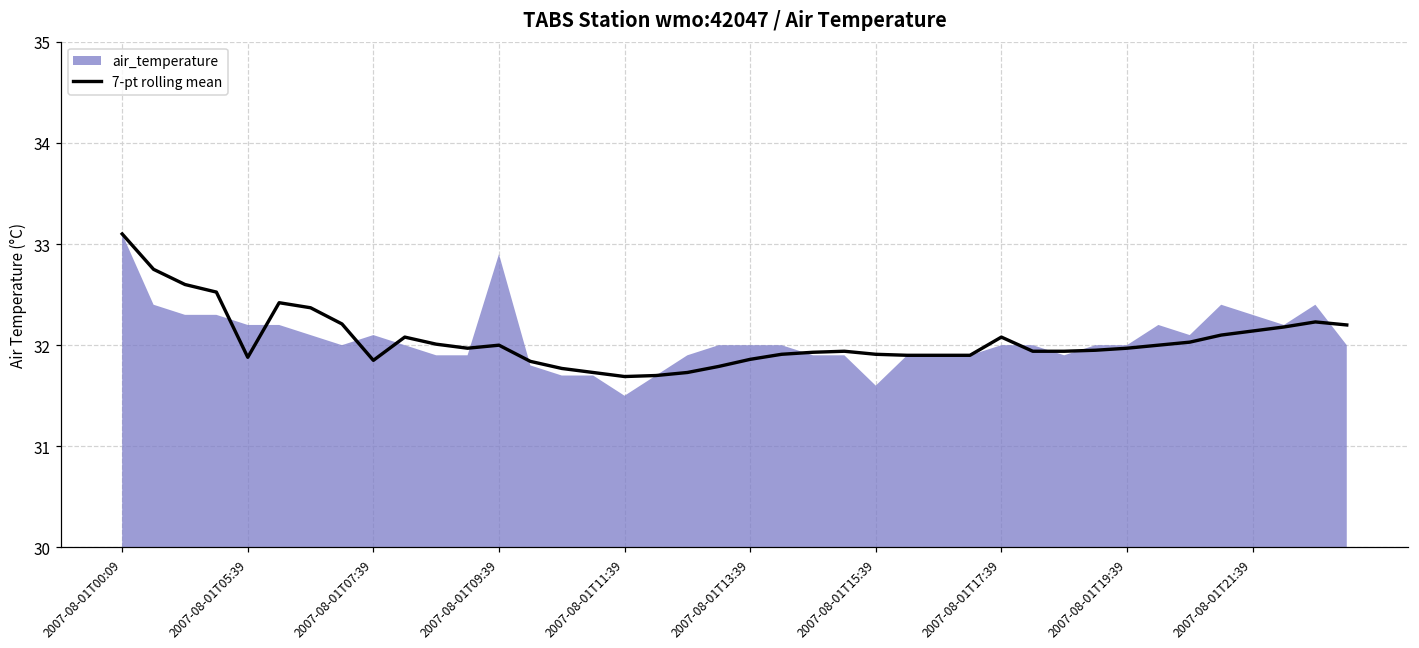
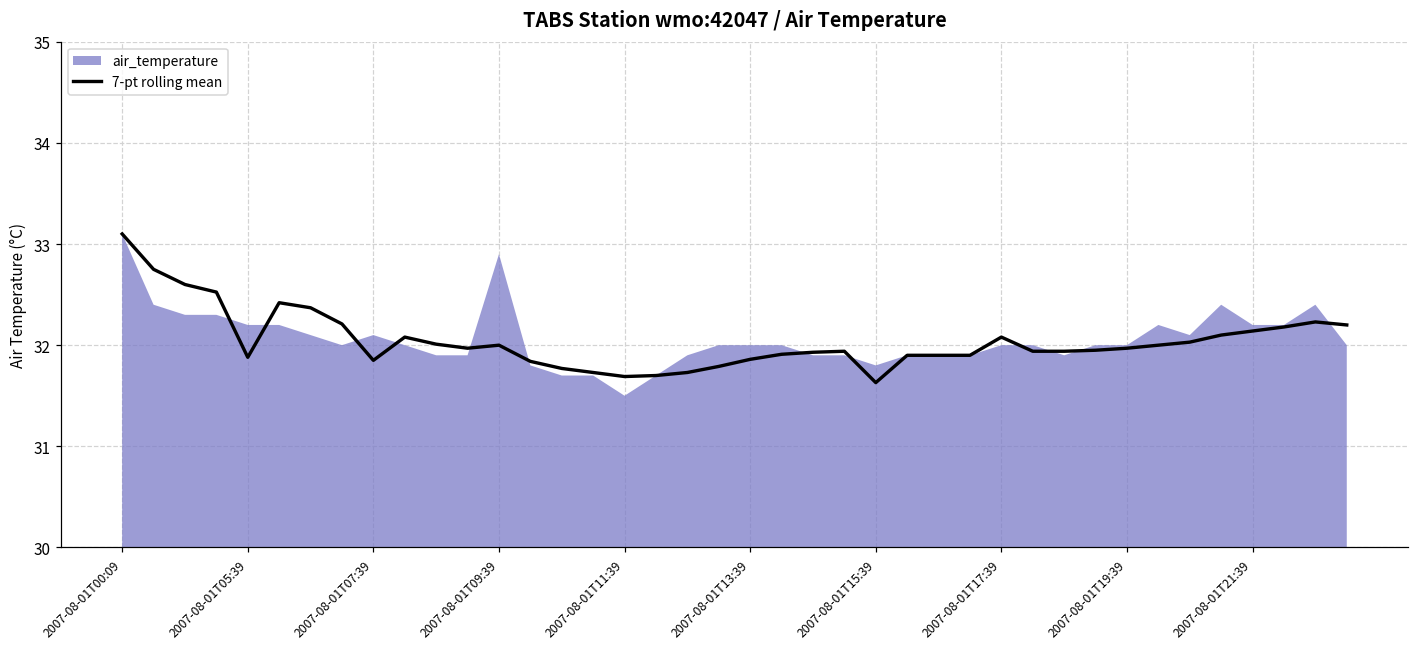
7-pt rolling mean, 2007-08-01T15:39: 31.9 -> 31.6
air_temperature, 2007-08-01T15:39: 31.6 -> 31.8
air_temperature, 2007-08-01T21:39: 32.3 -> 32.2
